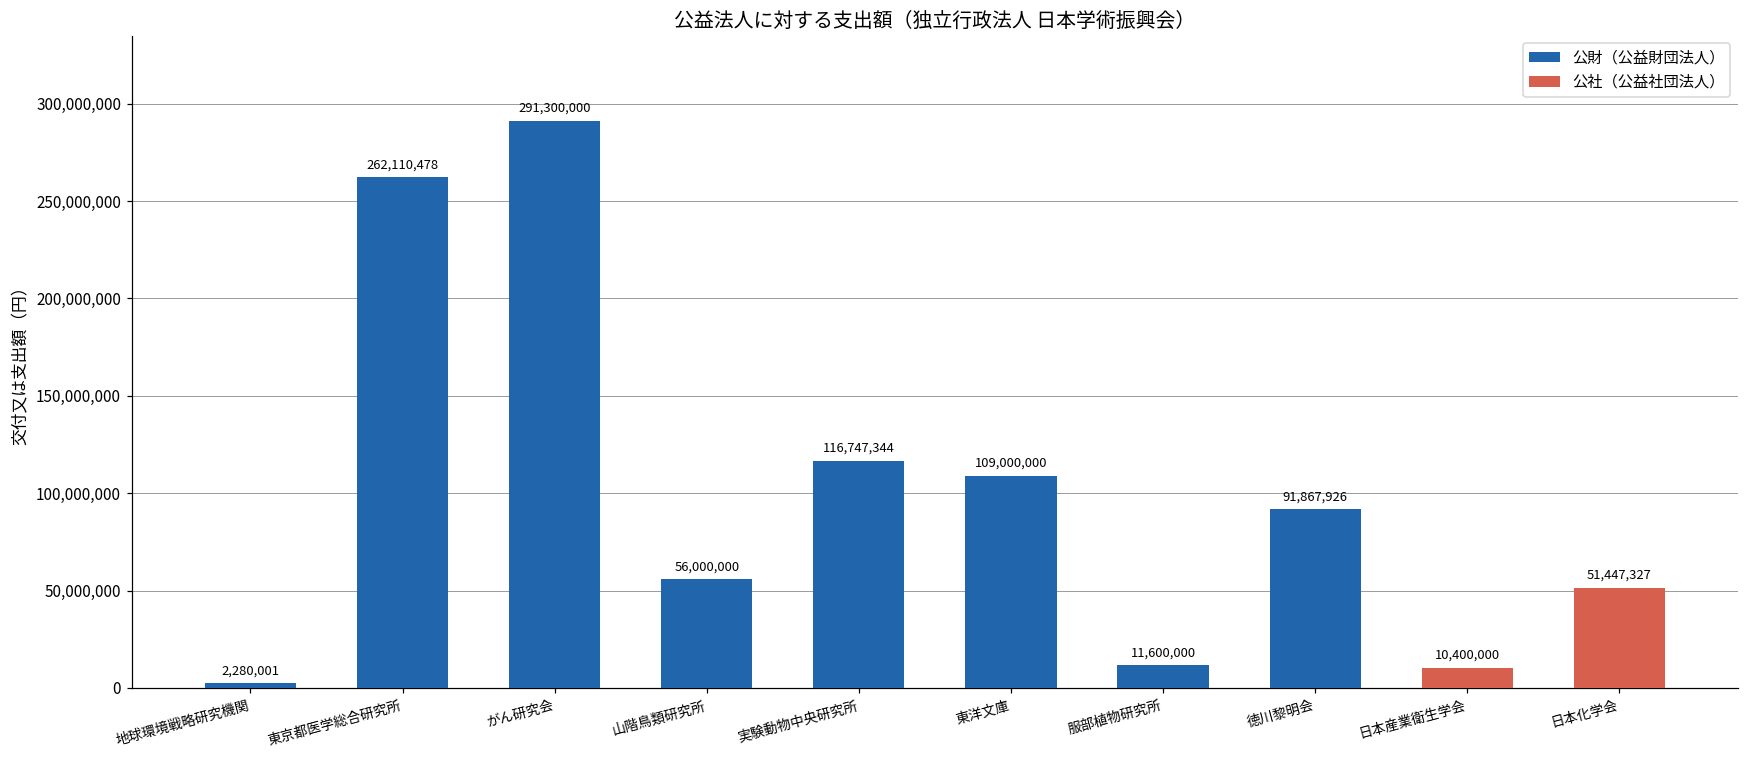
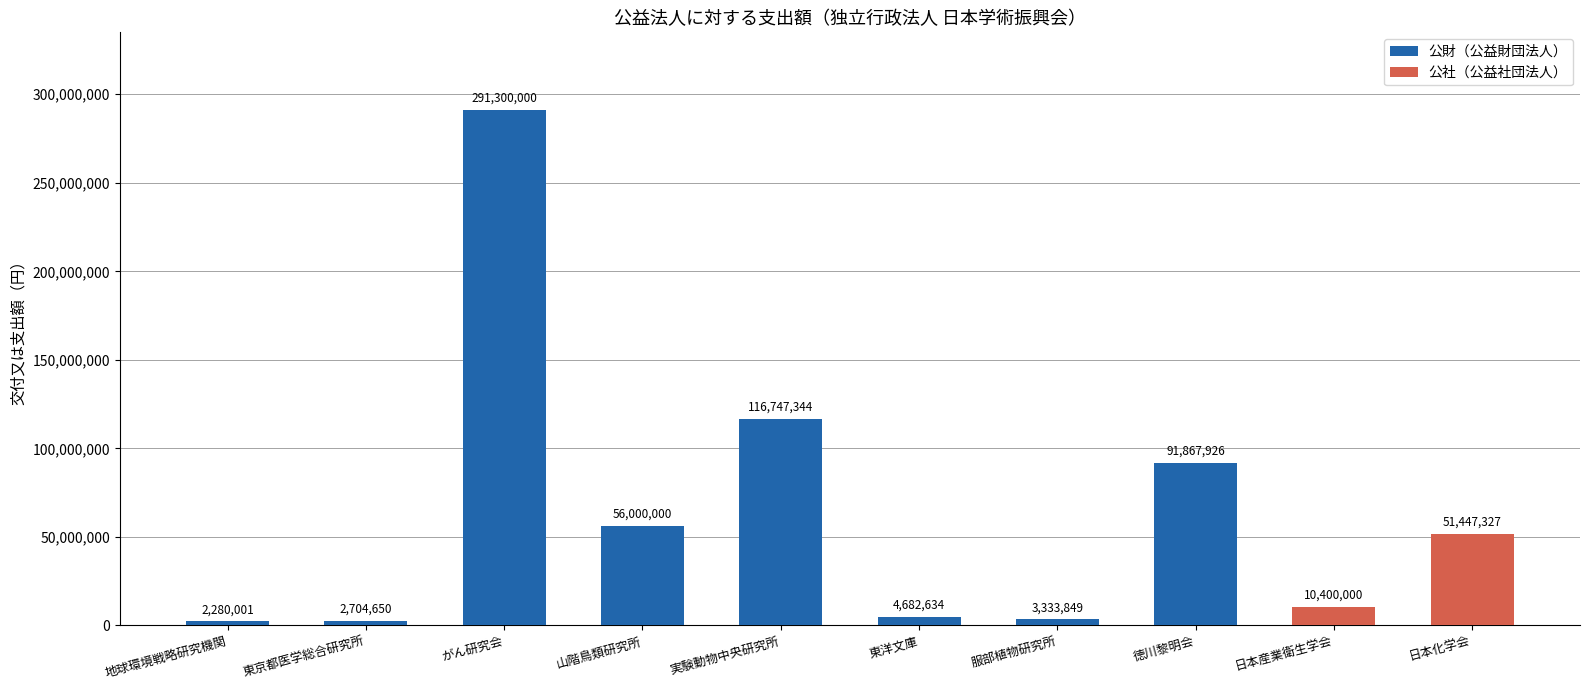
東京都医学総合研究所: 262,110,478 -> 2,704,650
東洋文庫: 109,000,000 -> 4,682,634
服部植物研究所: 11,600,000 -> 3,333,849
